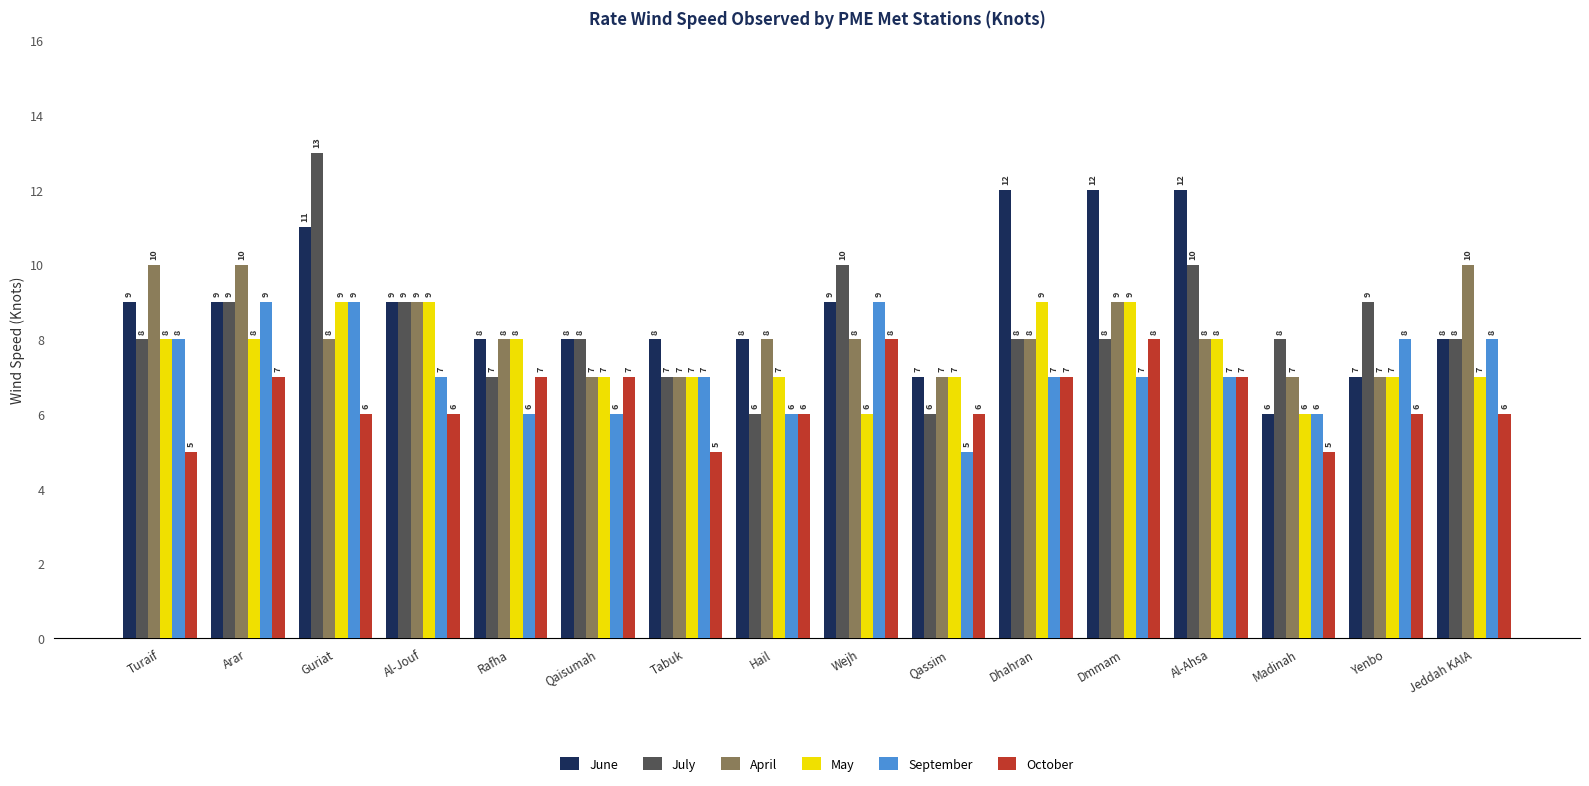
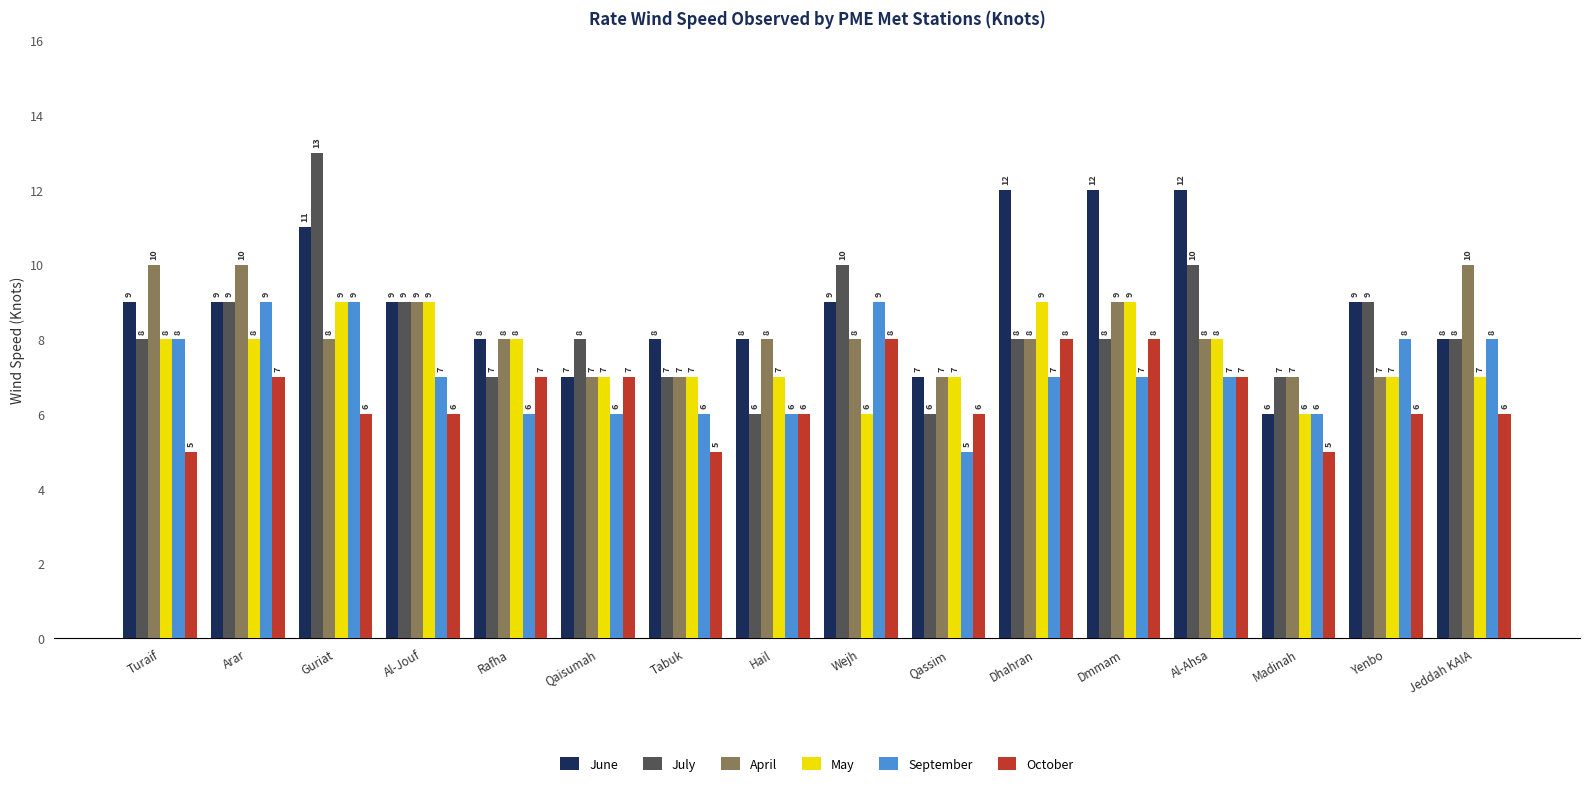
June, Qaisumah: 8 -> 7
September, Tabuk: 7 -> 6
October, Dhahran: 7 -> 8
July, Madinah: 8 -> 7
June, Yenbo: 7 -> 9
